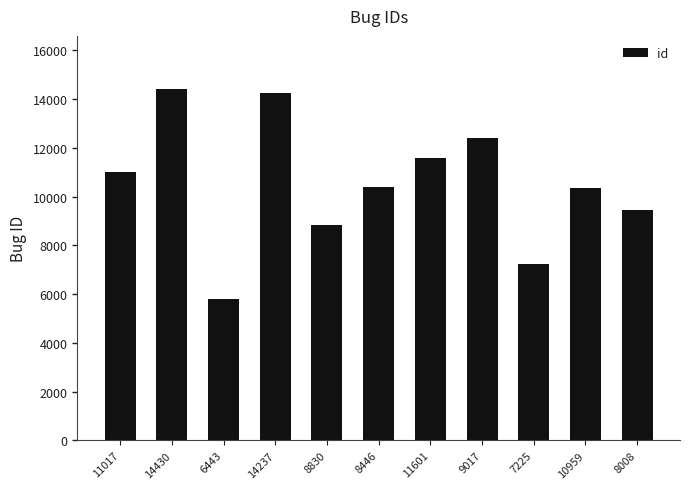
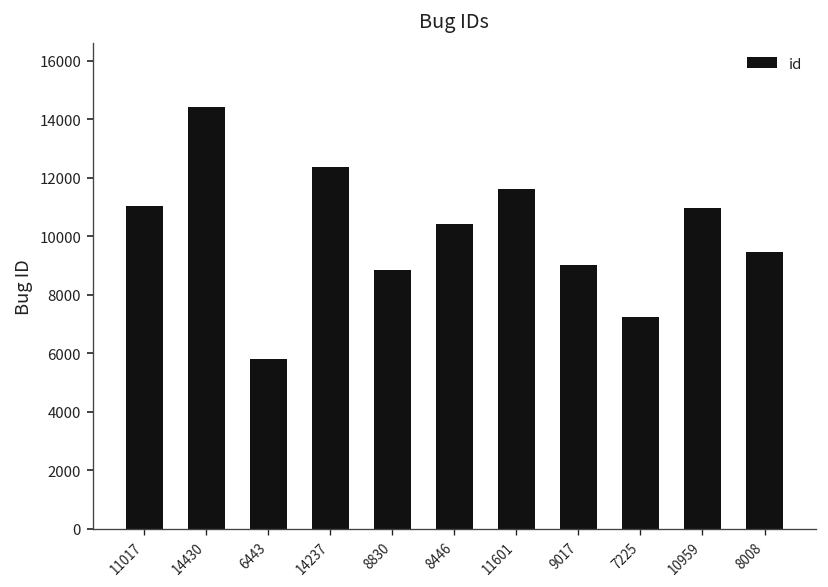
14237: 14200 -> 12400
9017: 12400 -> 9000
10959: 10300 -> 11000
